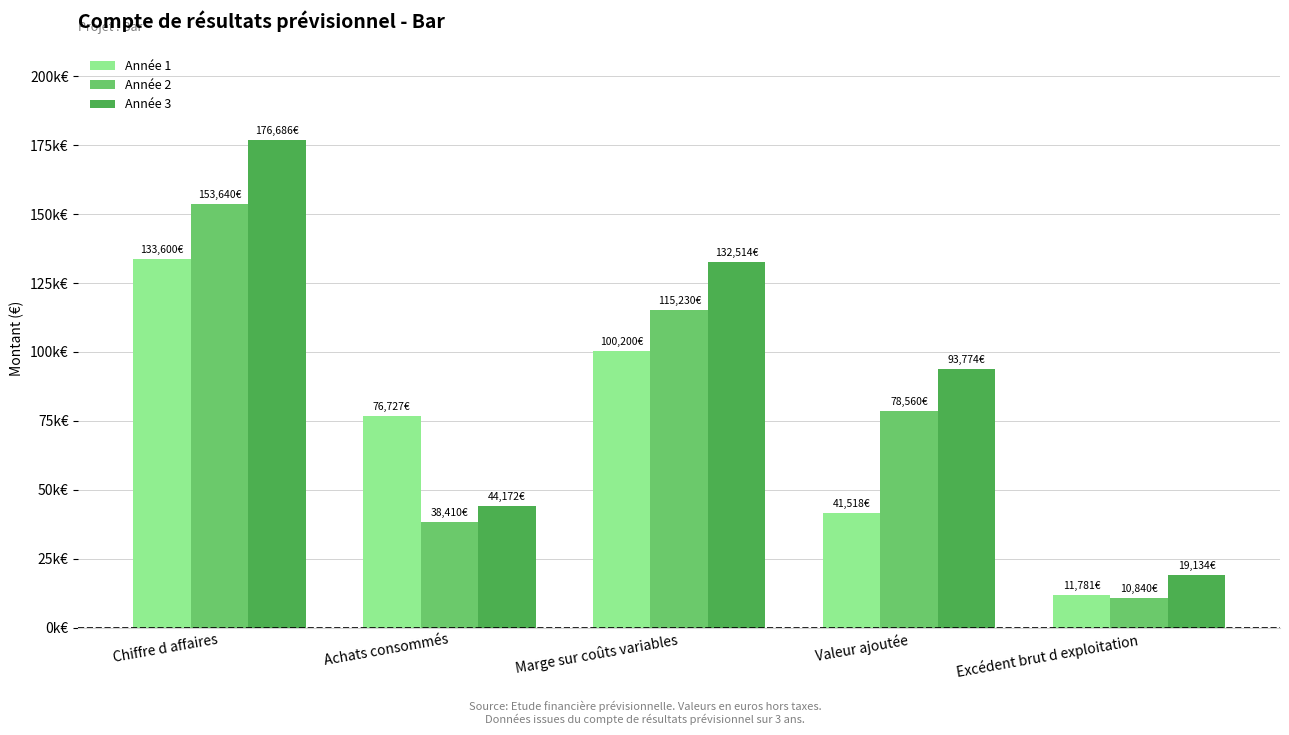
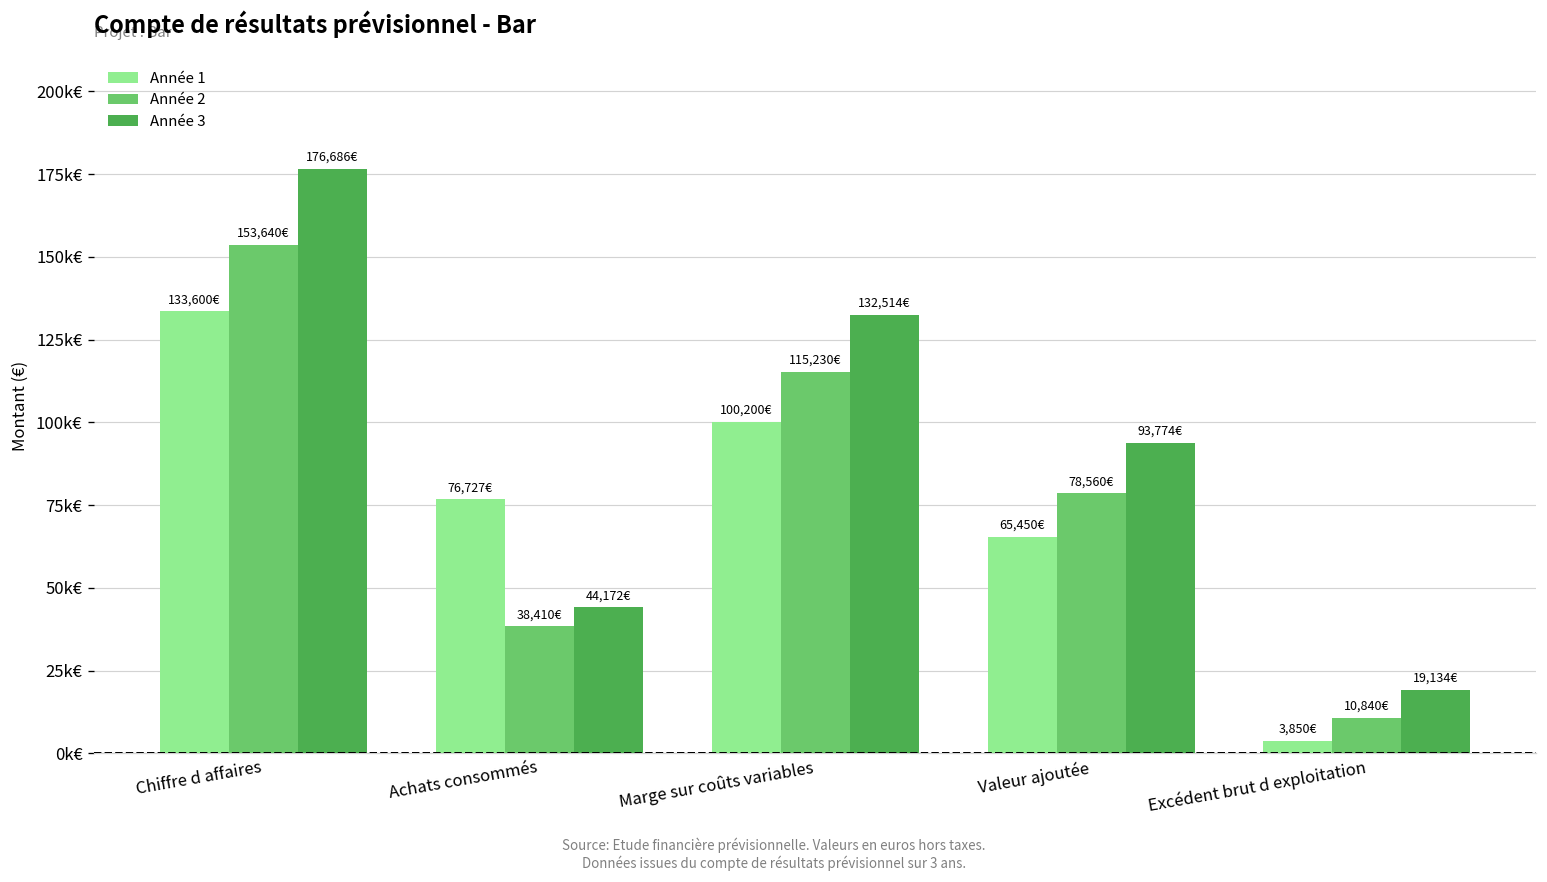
Année 1, Valeur ajoutée: 41,518€ -> 65,450€
Année 1, Excédent brut d exploitation: 11,781€ -> 3,850€
